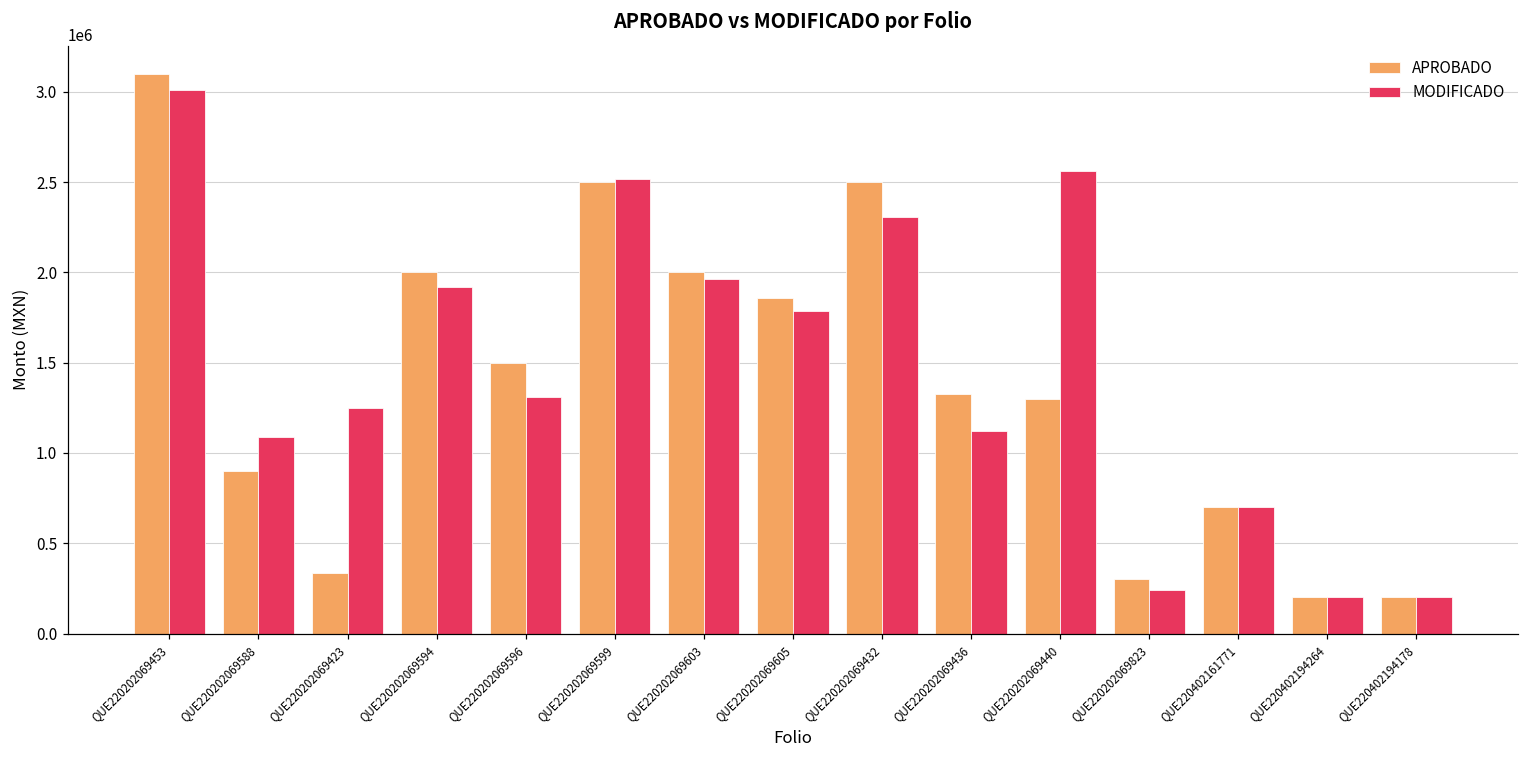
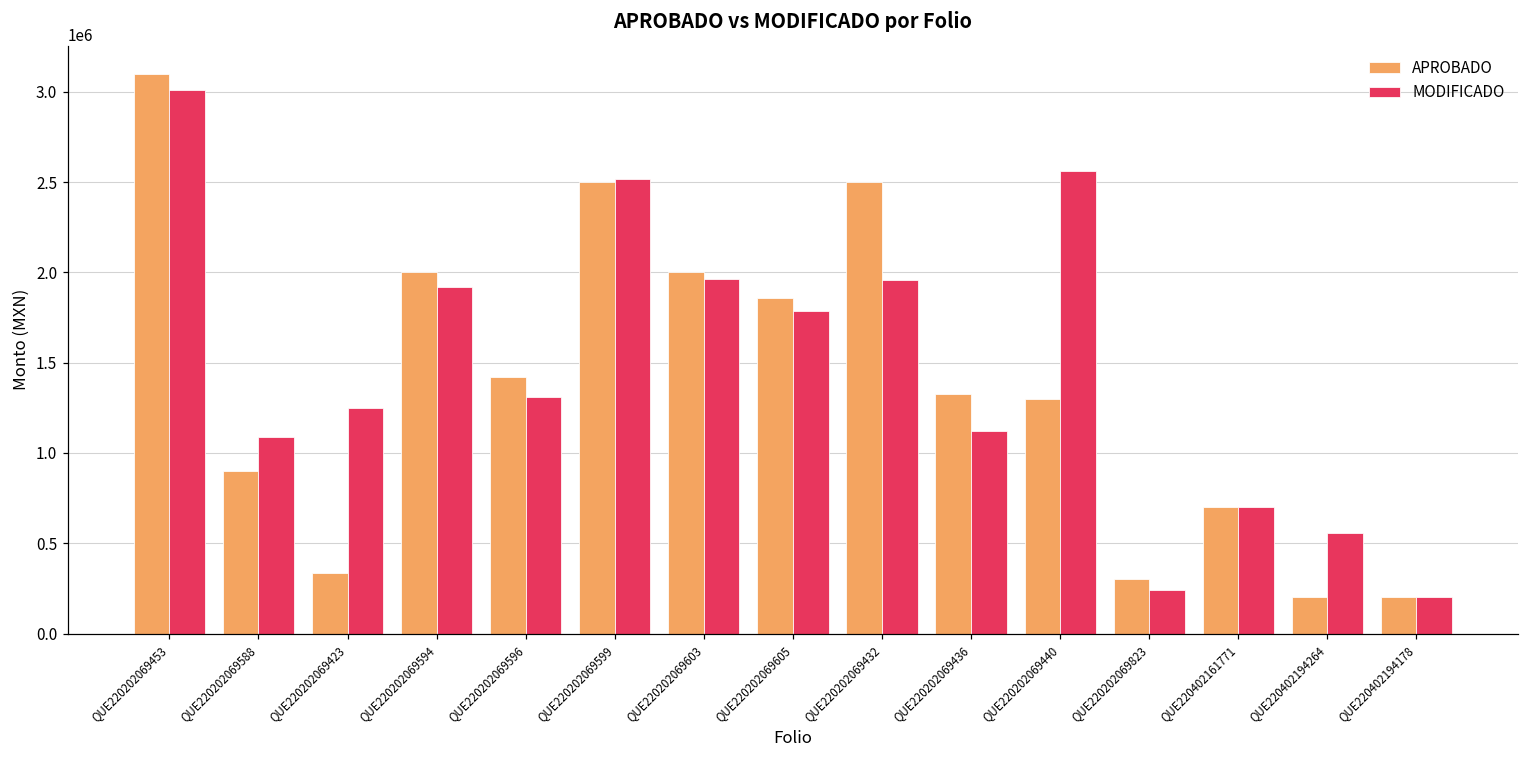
APROBADO, QUE220202069596: 1500000 -> 1420000
MODIFICADO, QUE220202069432: 2310000 -> 1960000
MODIFICADO, QUE220402194264: 200000 -> 560000
